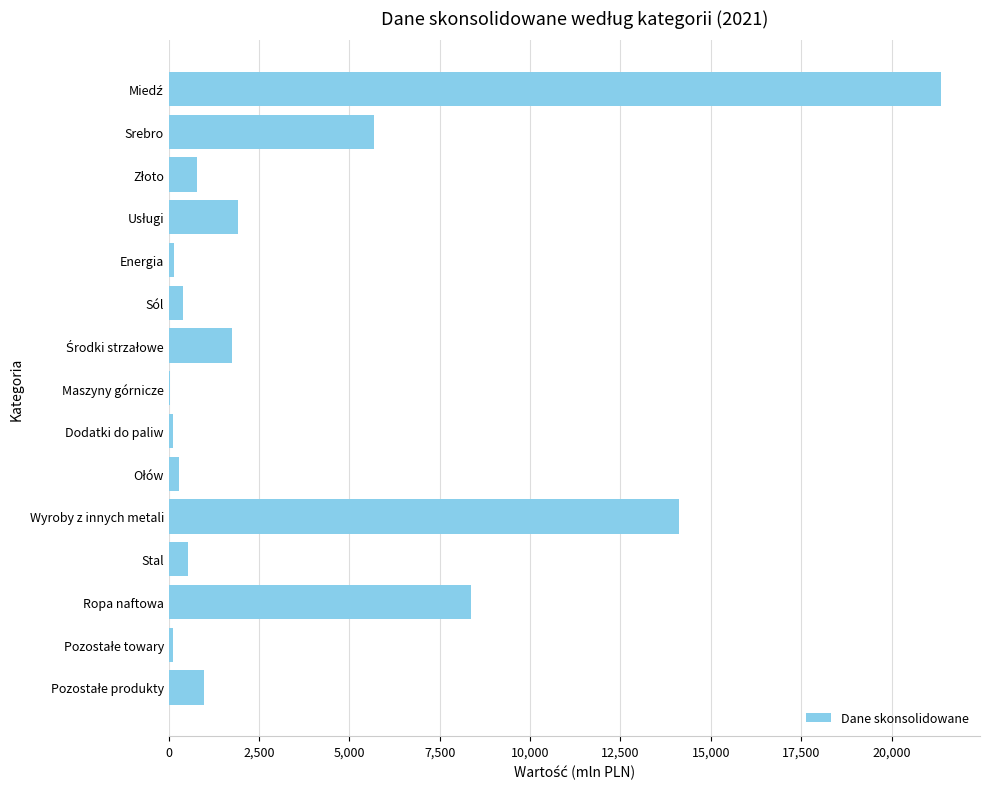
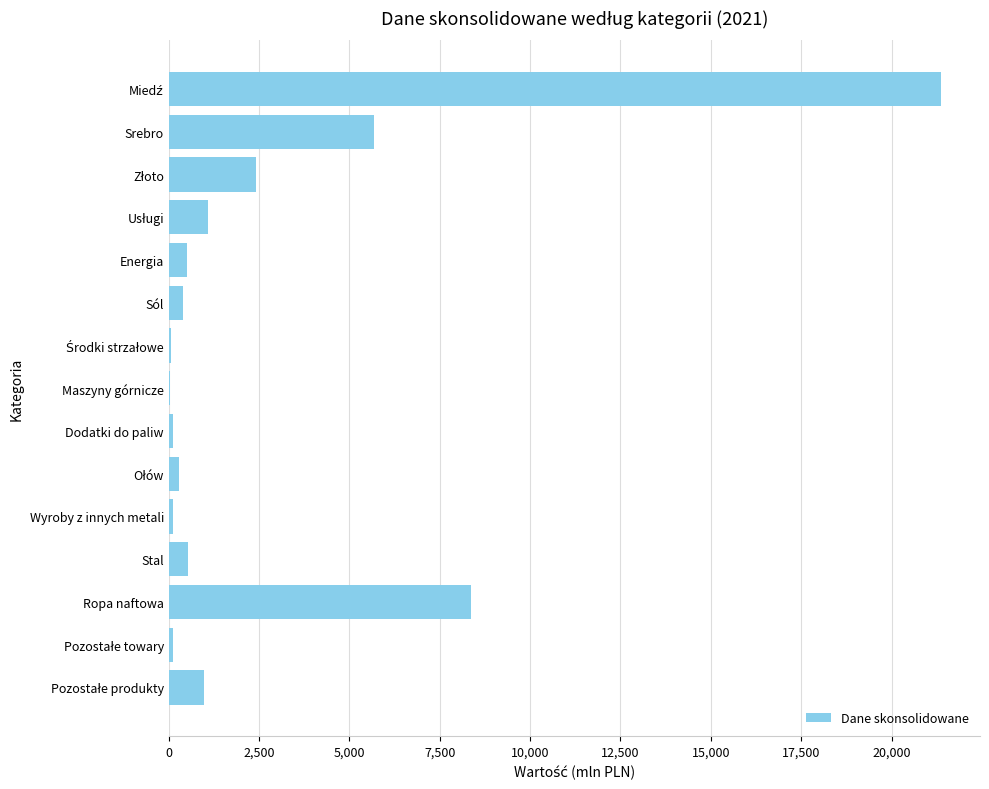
Złoto: 800 -> 2,400
Usługi: 1,900 -> 1,100
Energia: 100 -> 500
Środki strzałowe: 1,800 -> 100
Wyroby z innych metali: 14,100 -> 100
